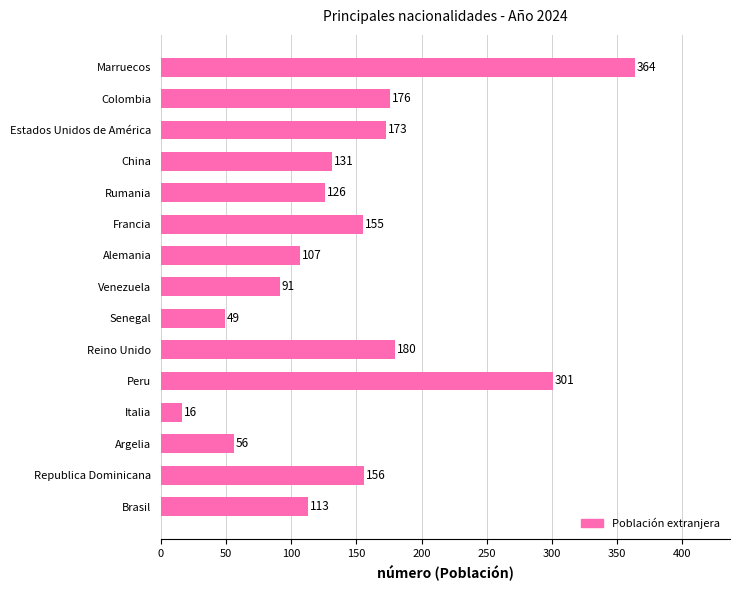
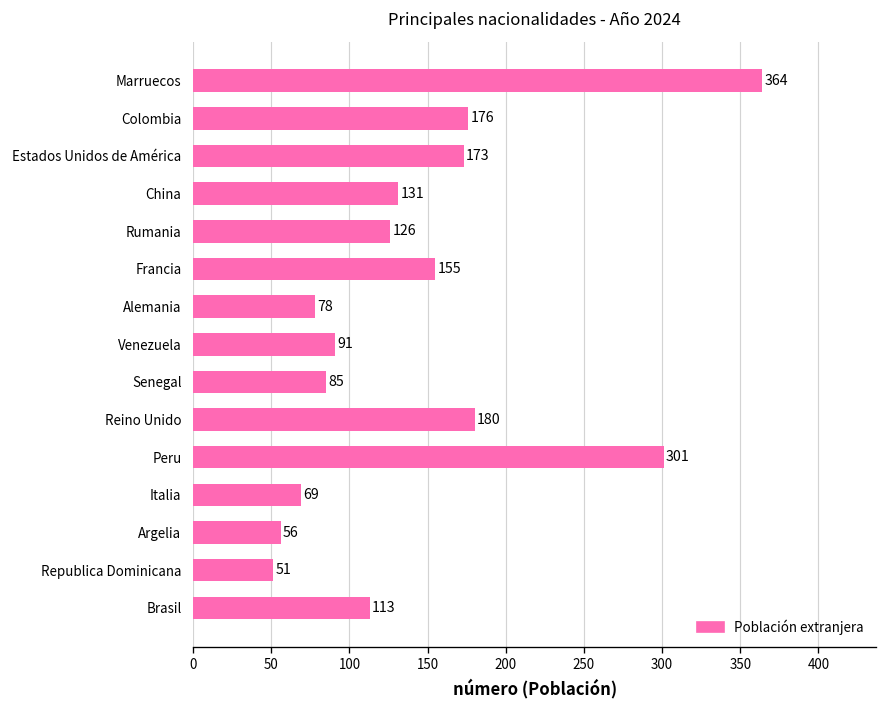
Alemania: 107 -> 78
Senegal: 49 -> 85
Italia: 16 -> 69
Republica Dominicana: 156 -> 51
